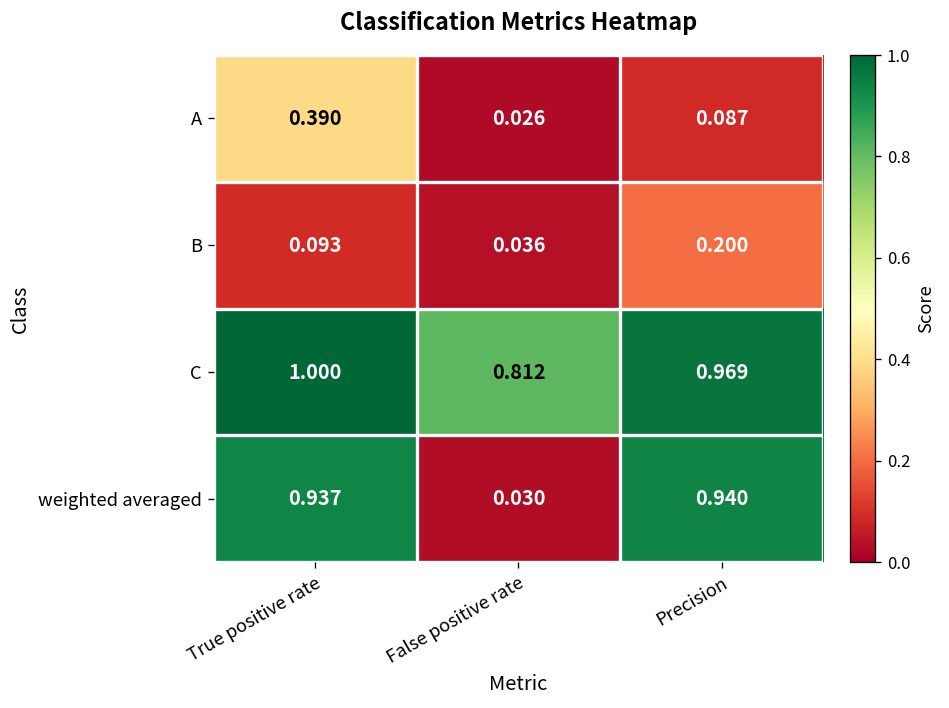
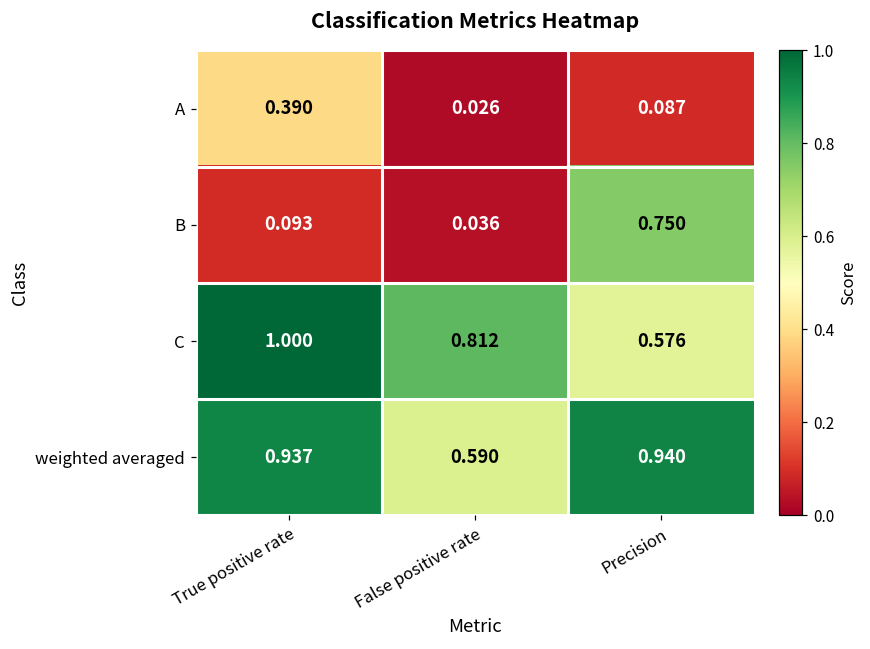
B, Precision: 0.200 -> 0.750
C, Precision: 0.969 -> 0.576
weighted averaged, False positive rate: 0.030 -> 0.590
